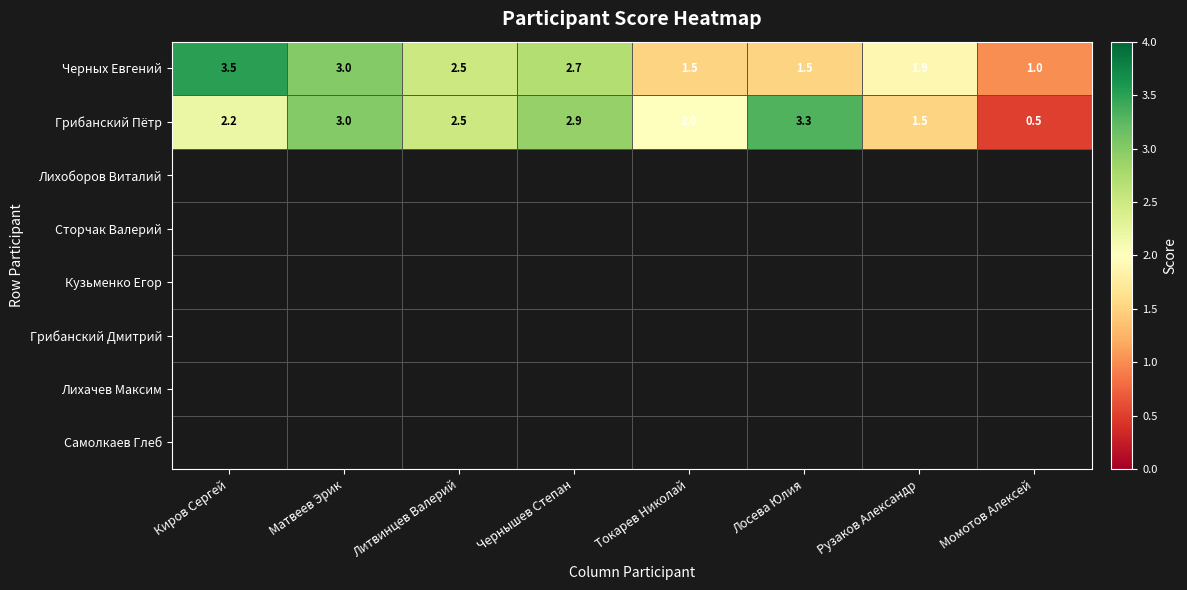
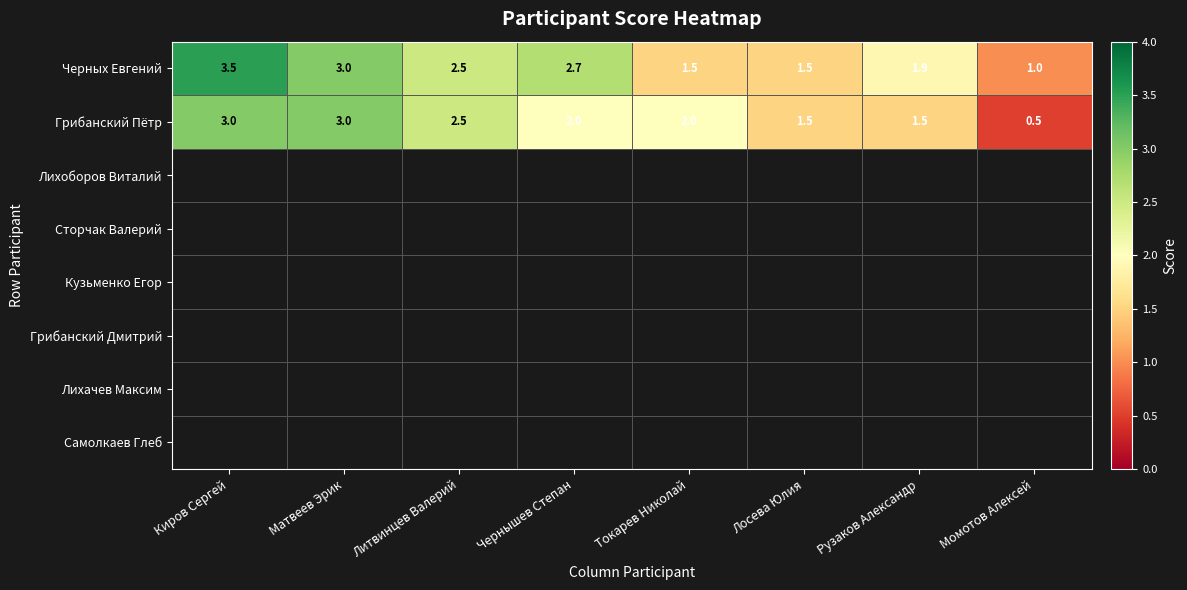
Грибанский Пётр, Киров Сергей: 2.2 -> 3.0
Грибанский Пётр, Чернышев Степан: 2.9 -> 2.0
Грибанский Пётр, Лосева Юлия: 3.3 -> 1.5
